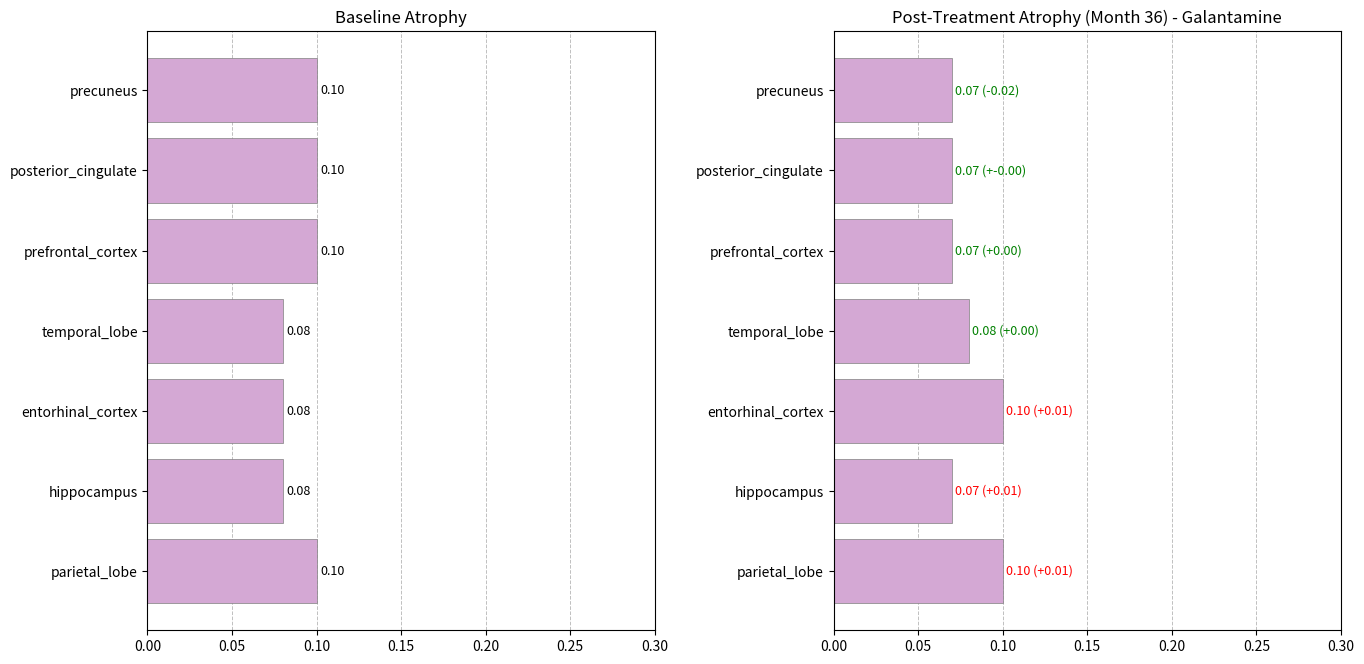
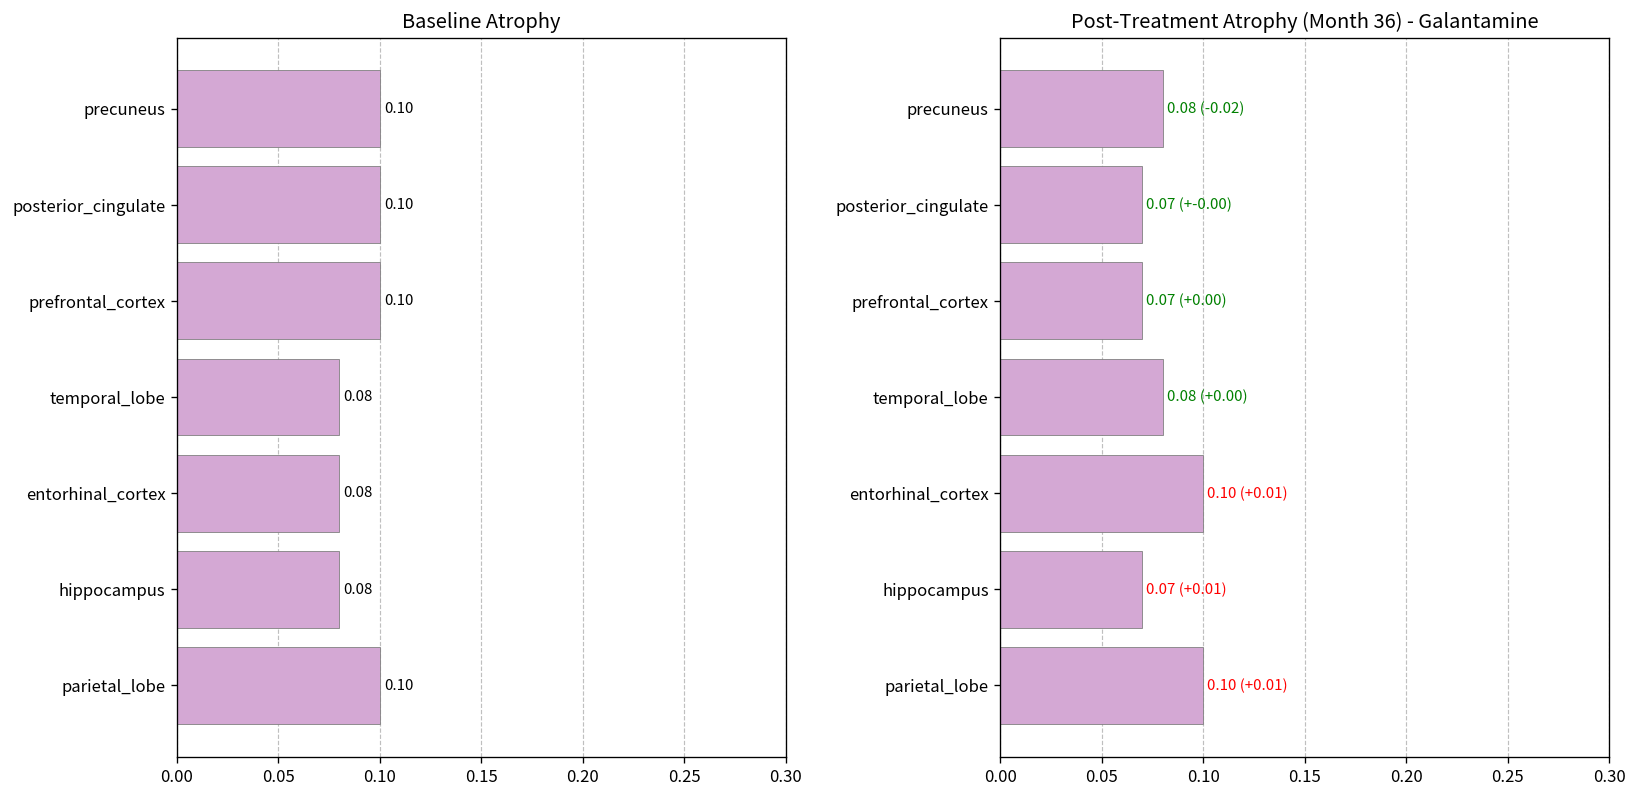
Post-Treatment Atrophy (Month 36) - Galantamine, precuneus: 0.07 -> 0.08
